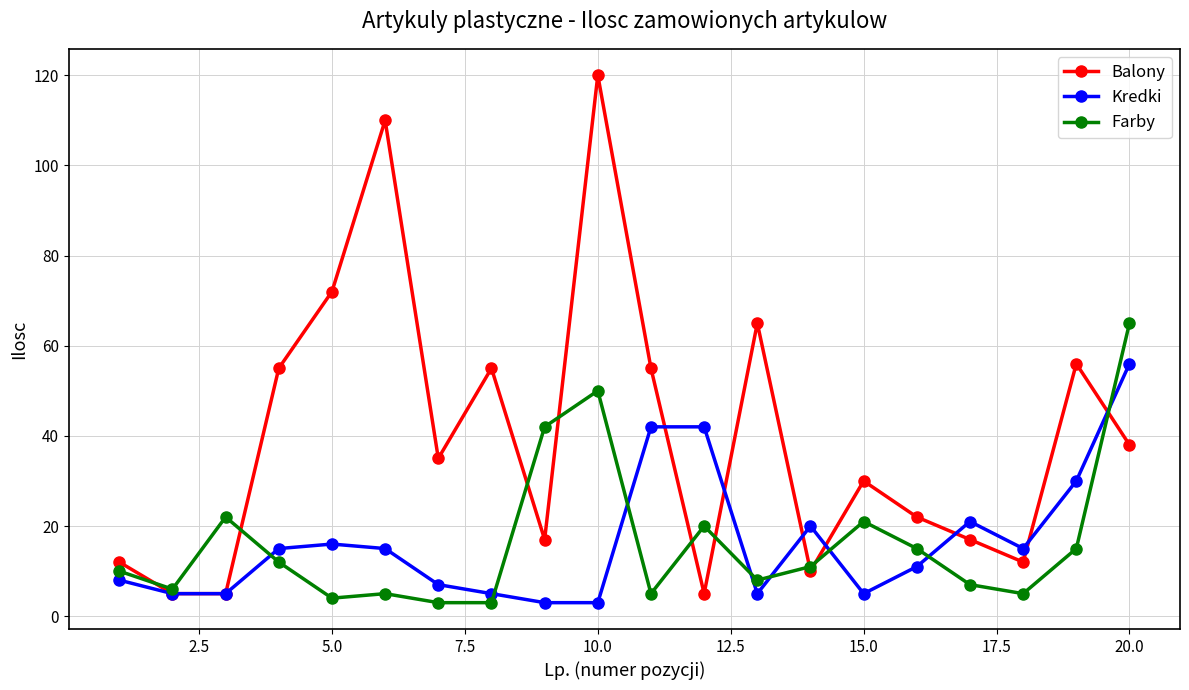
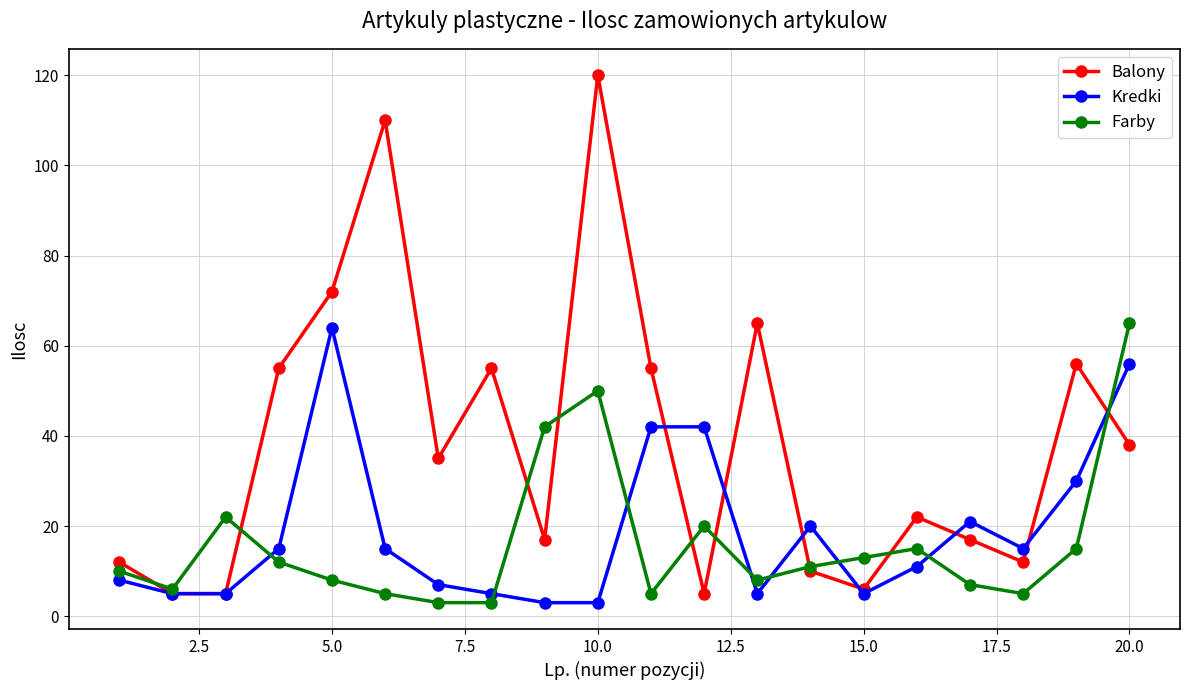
Kredki, 5.0: 16 -> 64
Farby, 5.0: 4 -> 8
Balony, 15.0: 30 -> 6
Farby, 15.0: 21 -> 13
